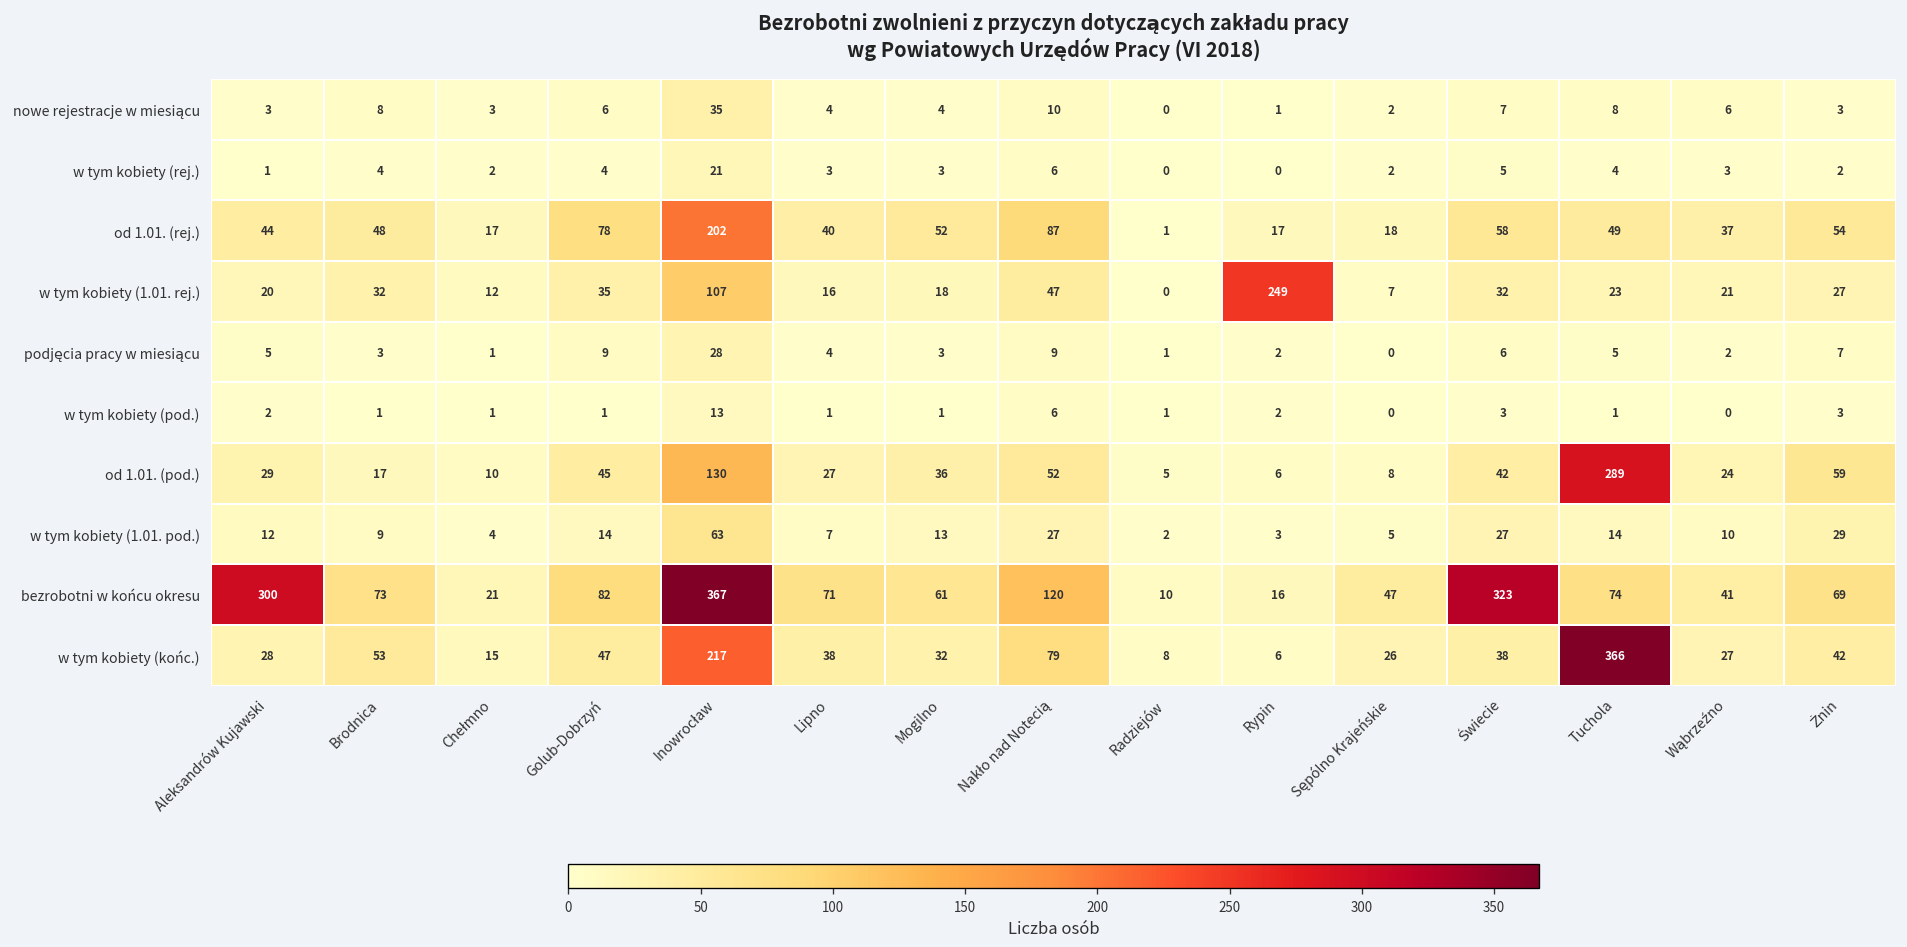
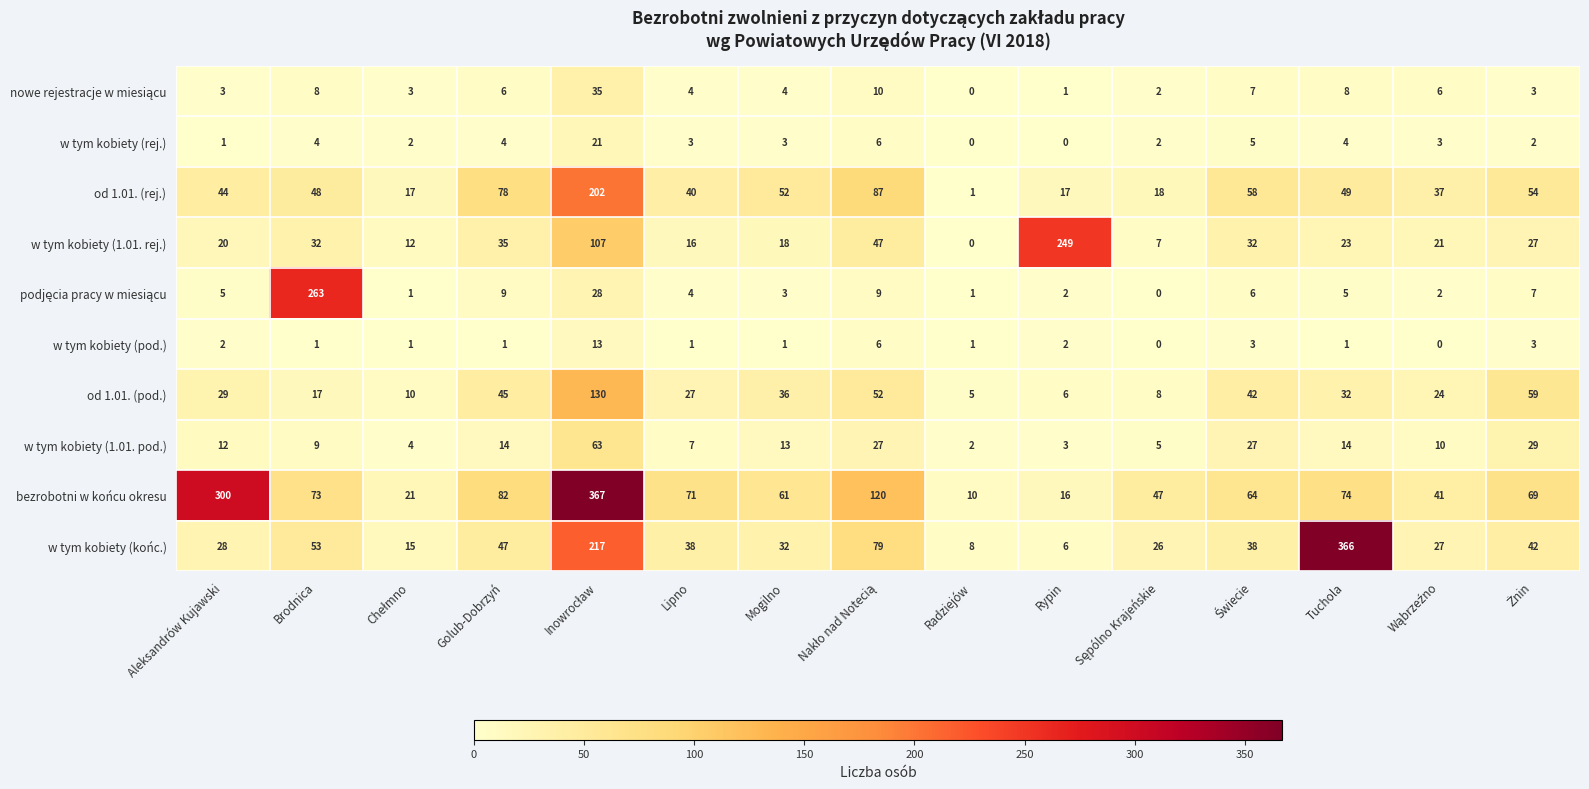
podjęcia pracy w miesiącu, Brodnica: 3 -> 263
od 1.01. (pod.), Tuchola: 289 -> 32
bezrobotni w końcu okresu, Świecie: 323 -> 64
